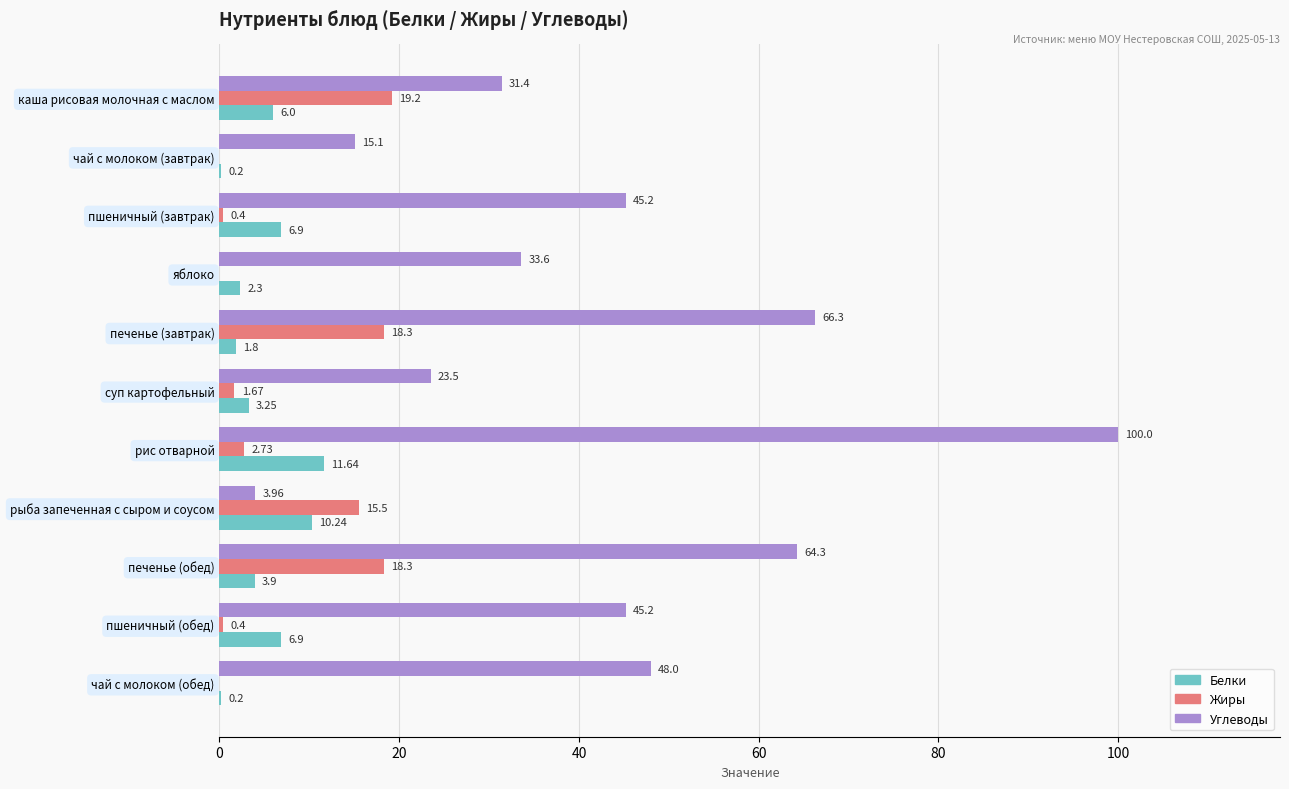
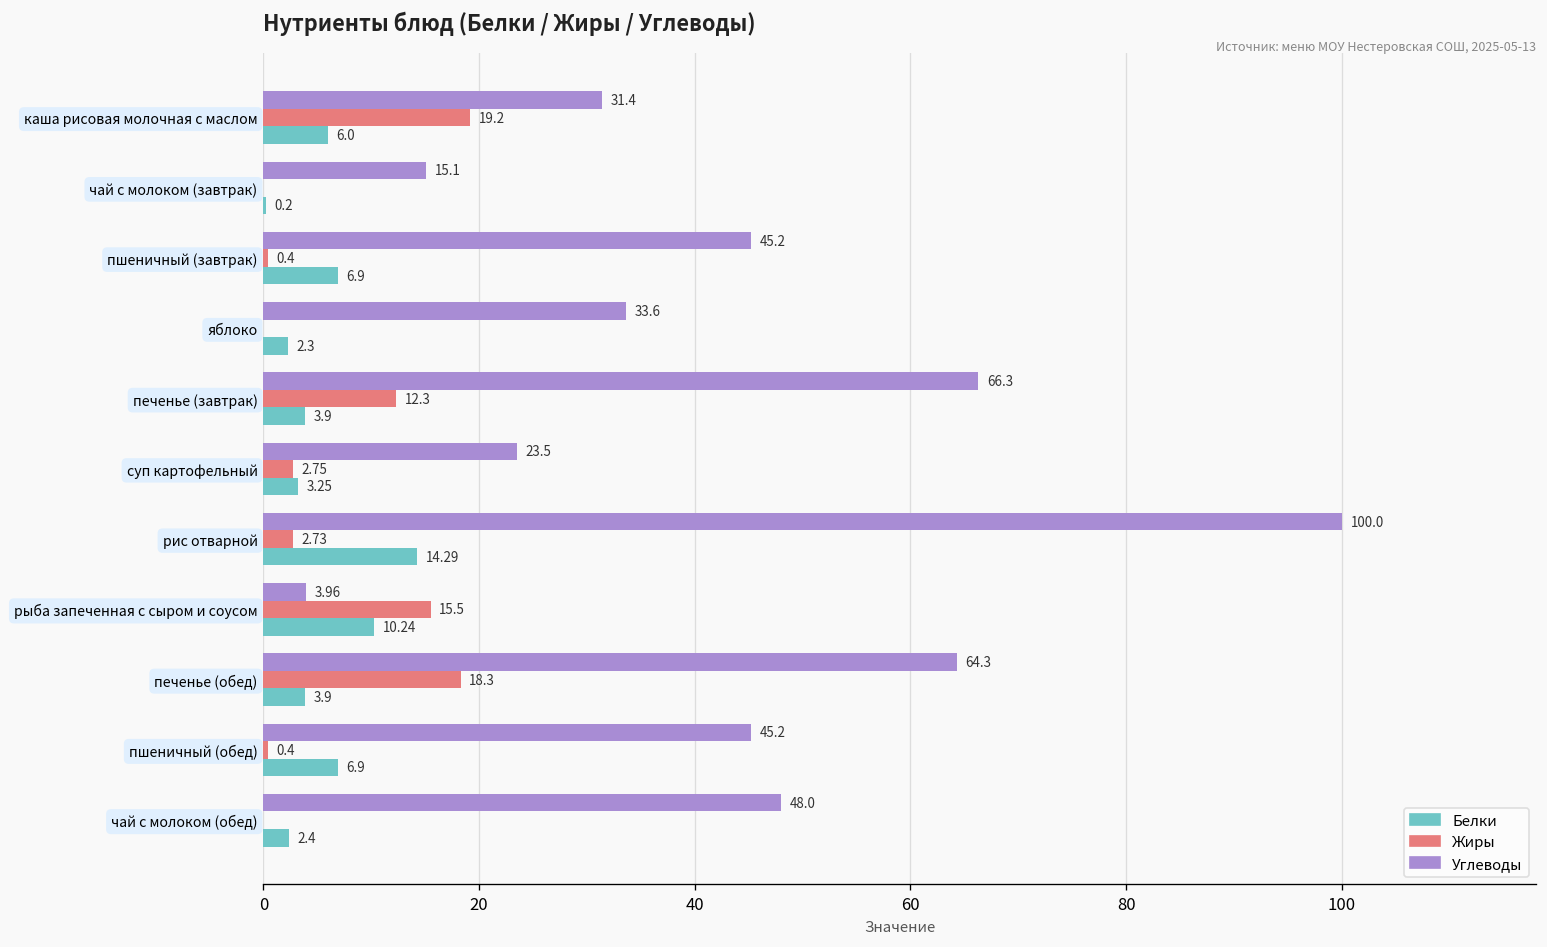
Жиры, печенье (завтрак): 18.3 -> 12.3
Белки, печенье (завтрак): 1.8 -> 3.9
Жиры, суп картофельный: 1.67 -> 2.75
Белки, рис отварной: 11.64 -> 14.29
Белки, чай с молоком (обед): 0.2 -> 2.4
